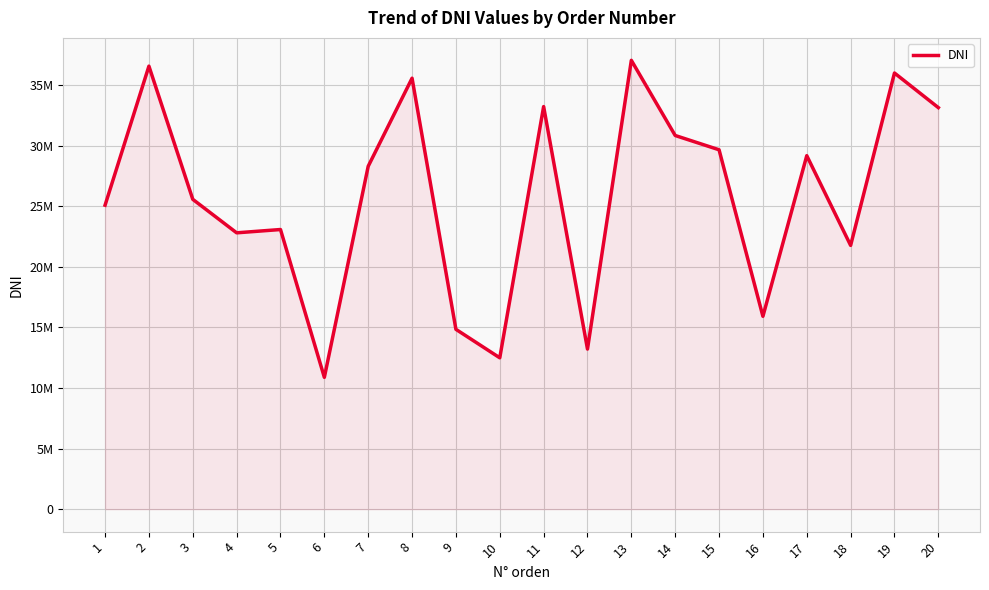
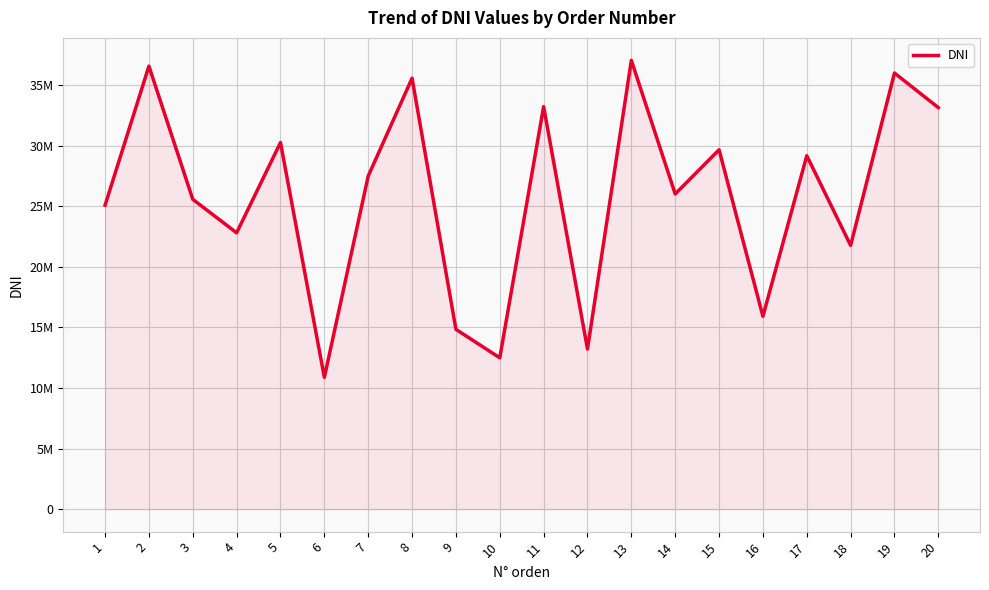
5: 23100000 -> 30300000
7: 28300000 -> 27500000
14: 30800000 -> 26000000
